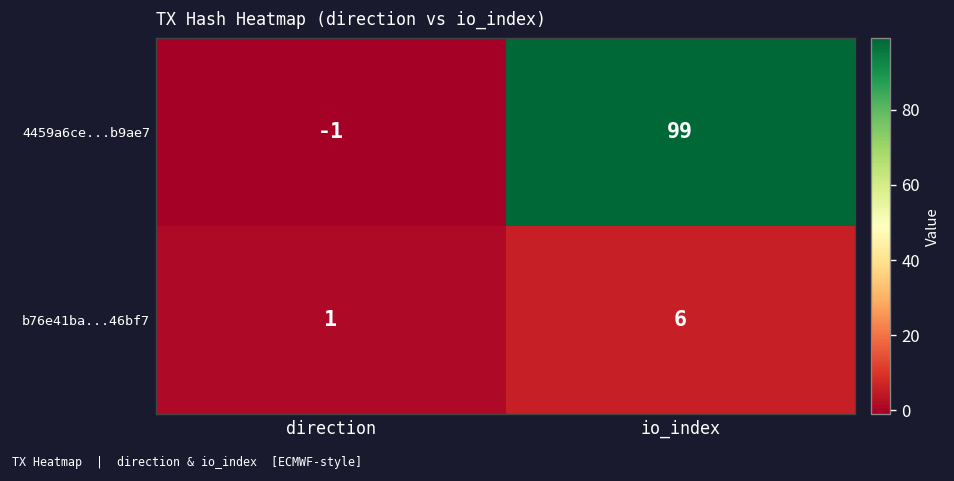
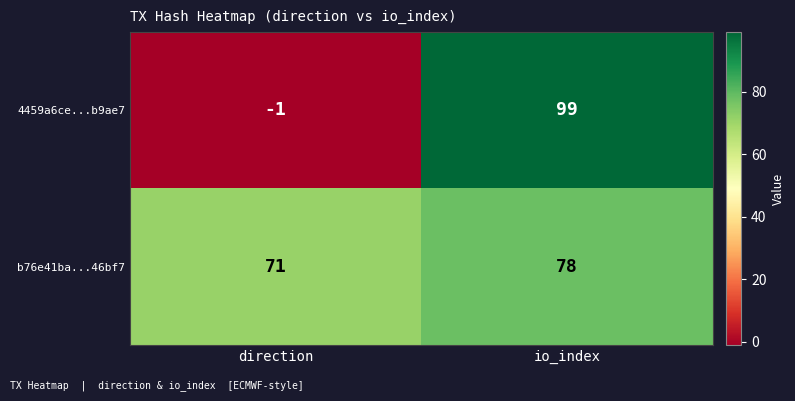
b76e41ba...46bf7, direction: 1 -> 71
b76e41ba...46bf7, io_index: 6 -> 78
